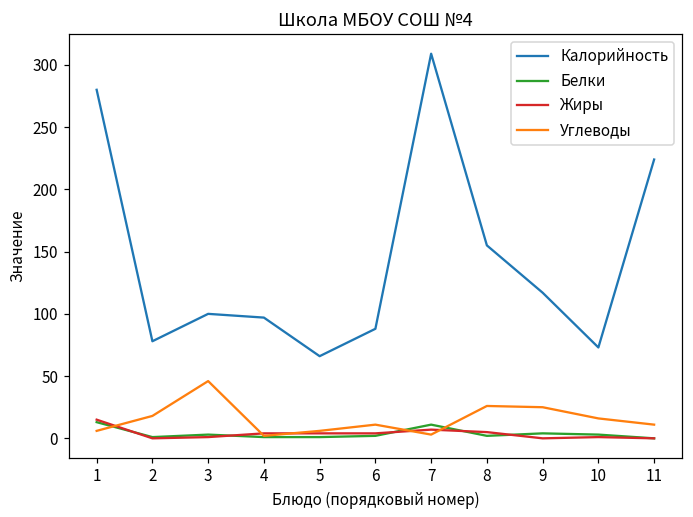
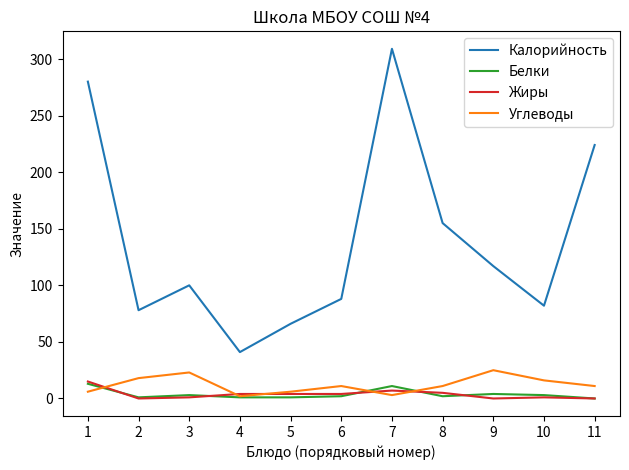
Углеводы, 3: 46 -> 23
Калорийность, 4: 97 -> 41
Углеводы, 8: 26 -> 11
Калорийность, 10: 73 -> 82
